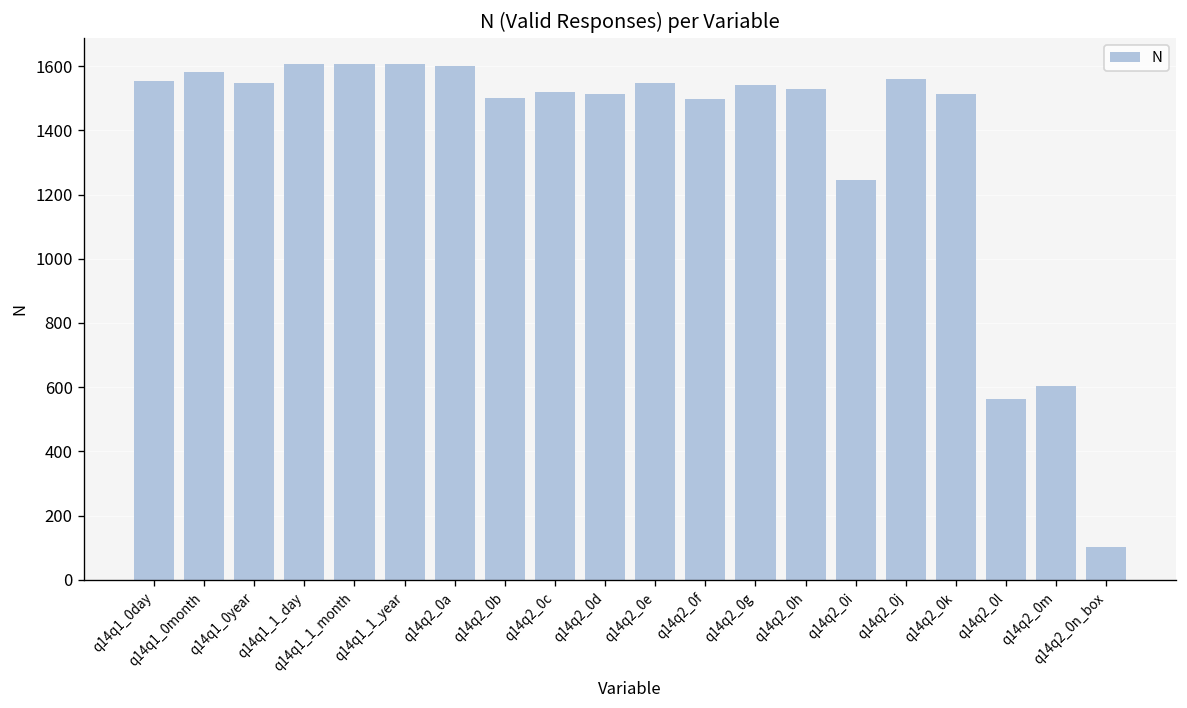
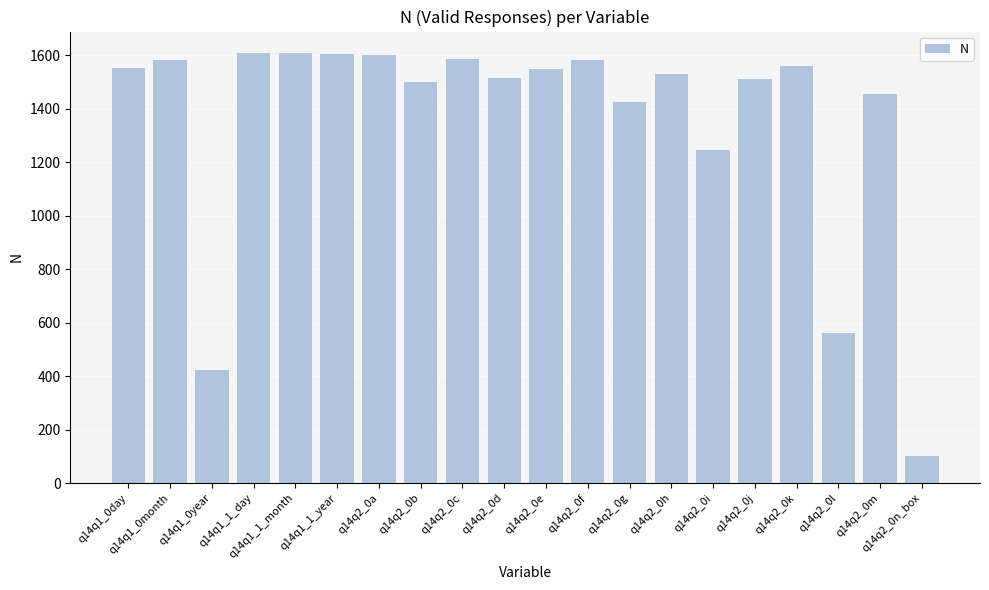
q14q1_0year: 1550 -> 420
q14q2_0c: 1520 -> 1590
q14q2_0f: 1500 -> 1580
q14q2_0g: 1540 -> 1420
q14q2_0j: 1560 -> 1510
q14q2_0k: 1510 -> 1560
q14q2_0m: 600 -> 1460
